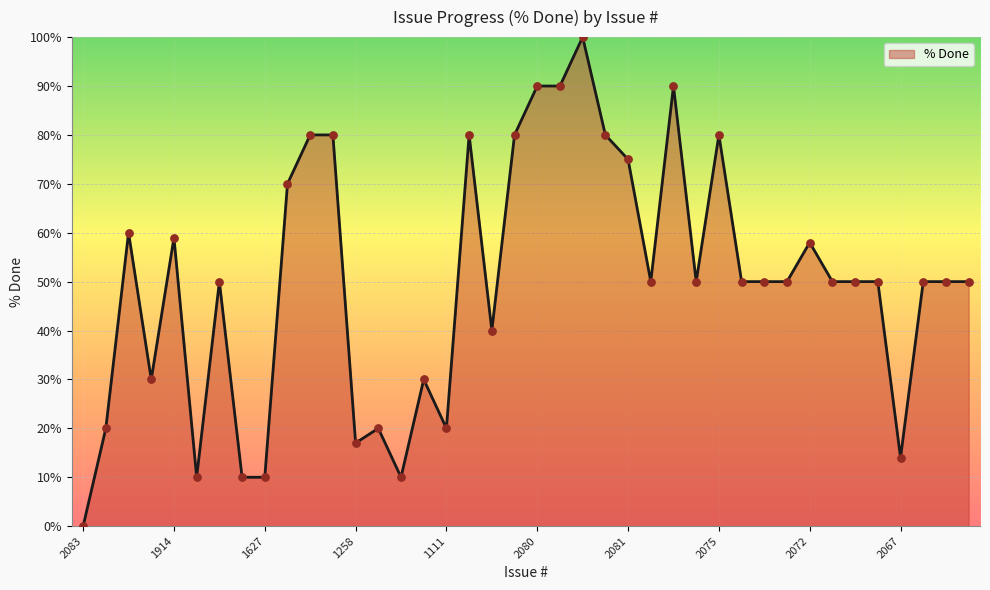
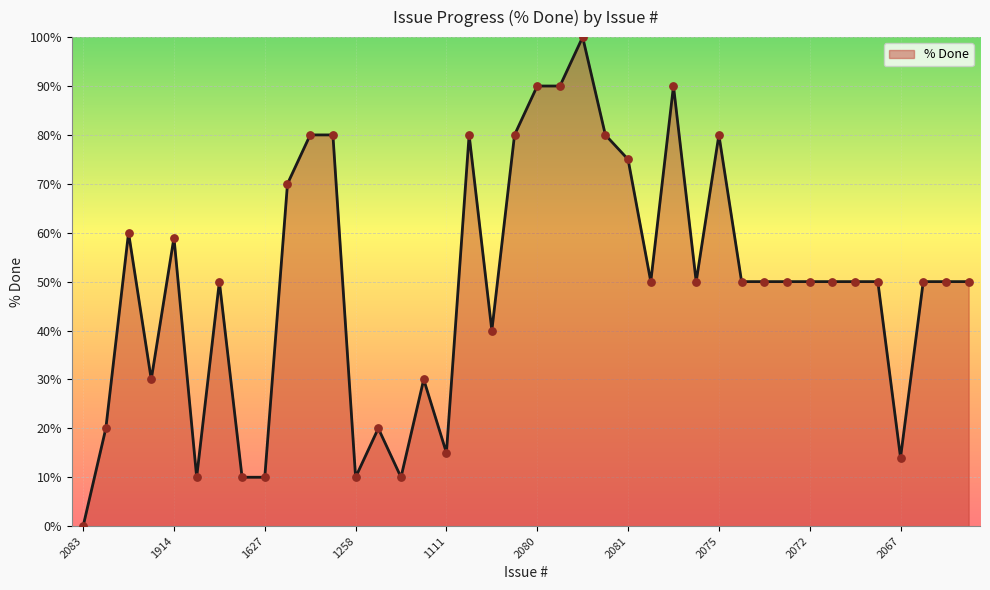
1258: 17% -> 10%
1111: 20% -> 15%
2072: 58% -> 50%
